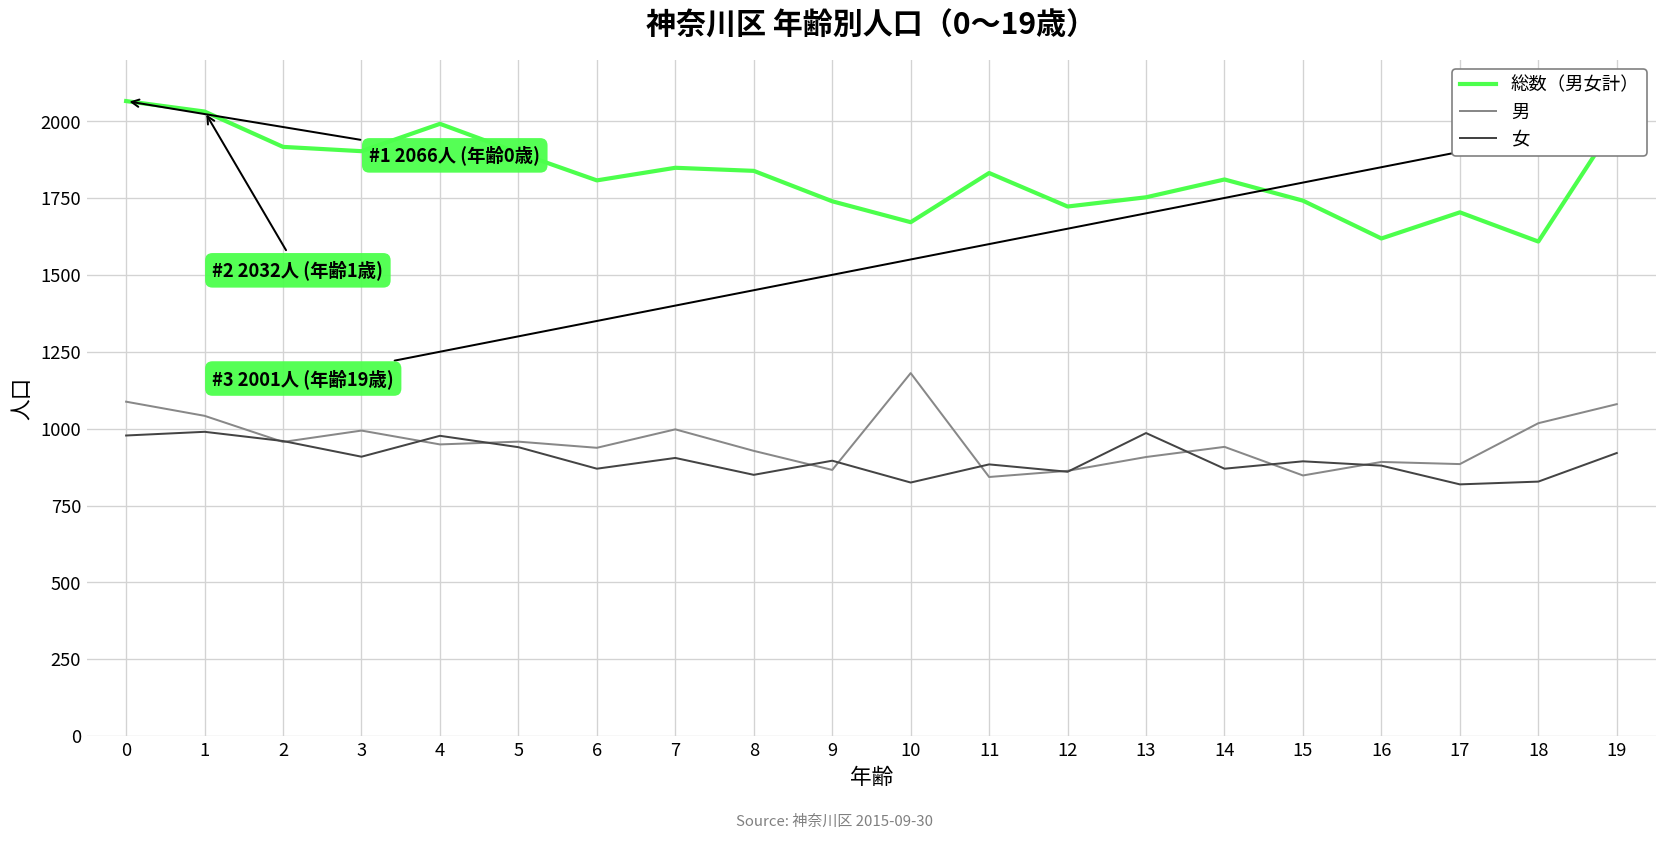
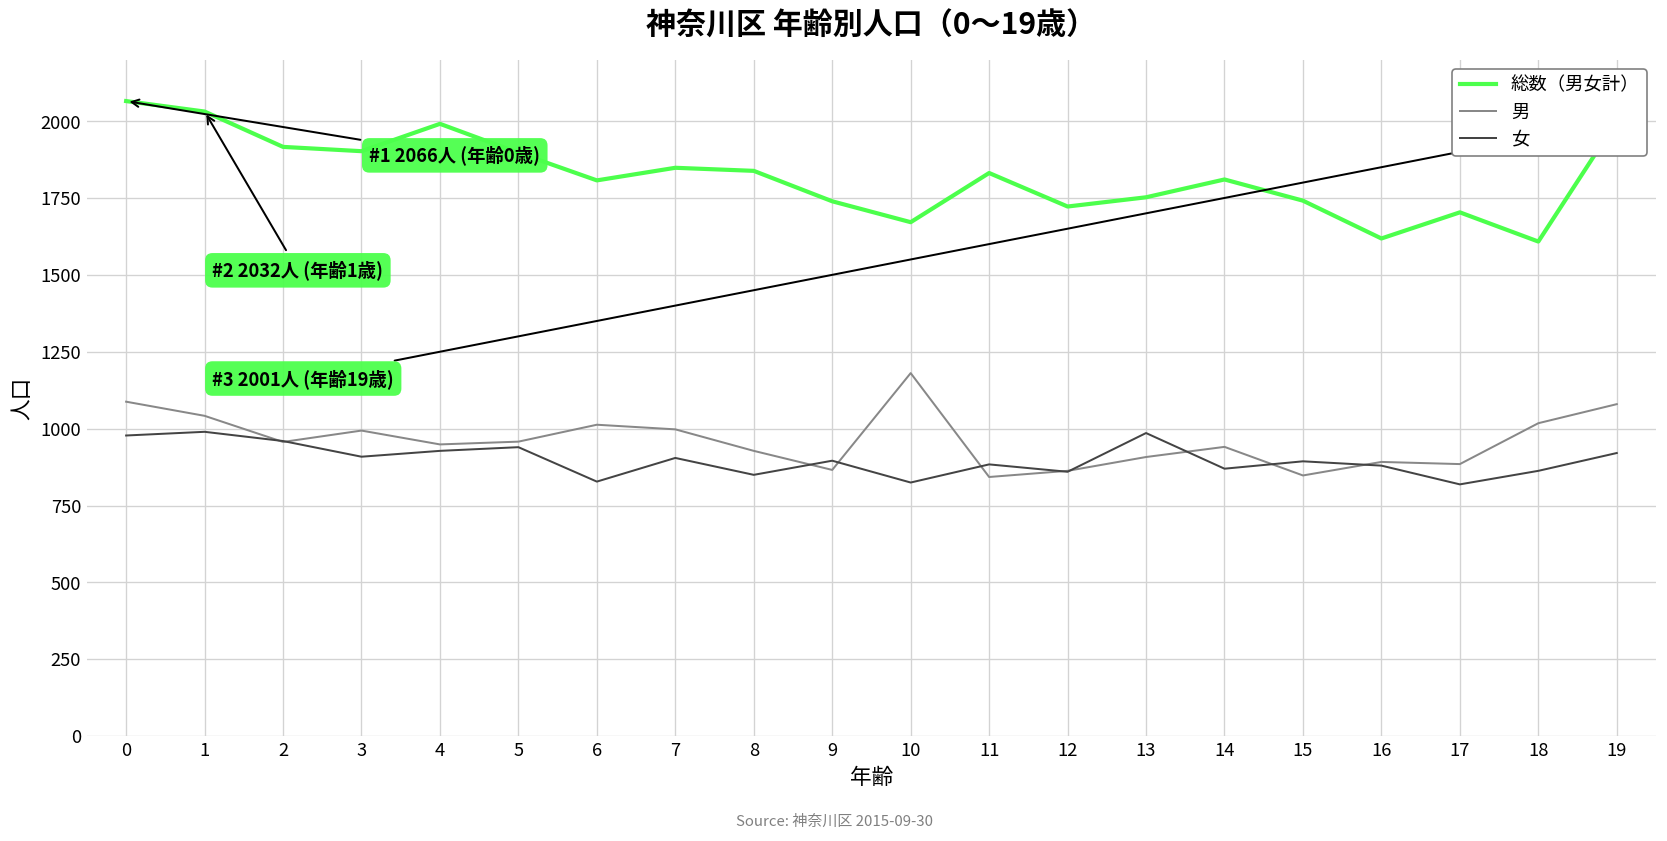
女, 4: 980 -> 930
男, 6: 940 -> 1010
女, 6: 870 -> 830
女, 18: 830 -> 860
